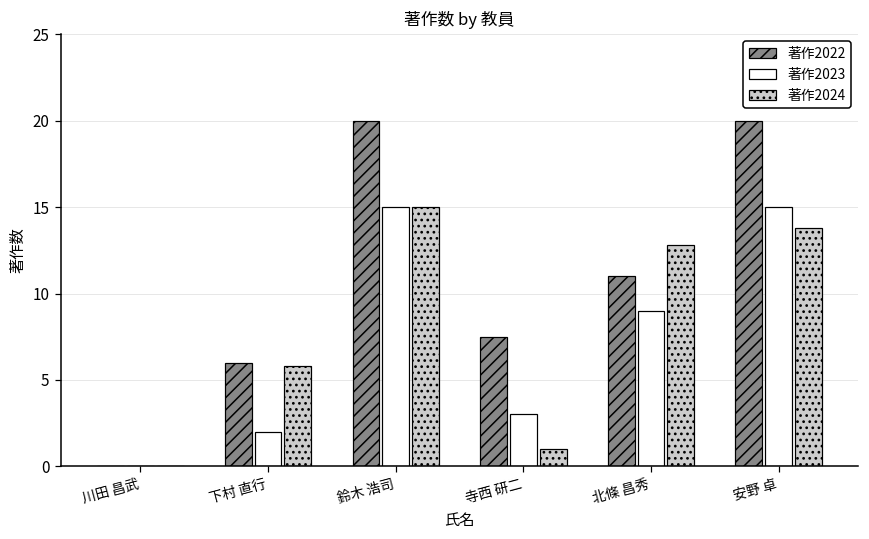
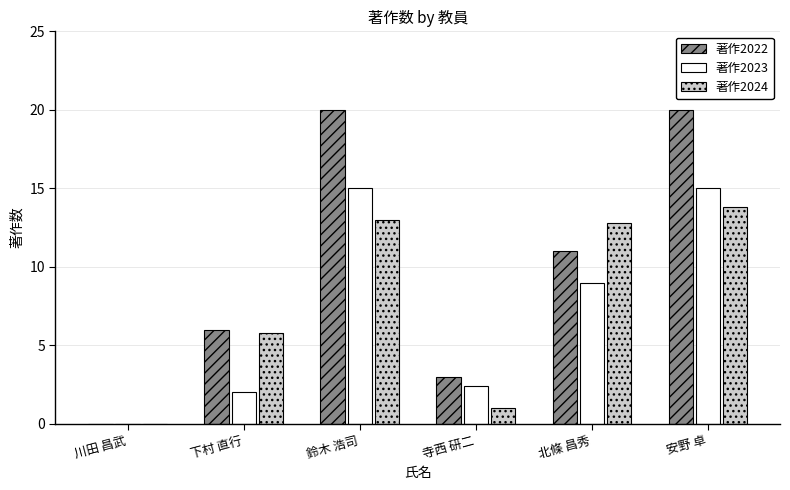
著作2024, 鈴木 浩司: 15 -> 13
著作2022, 寺西 研二: 7.5 -> 3.0
著作2023, 寺西 研二: 3.0 -> 2.4
